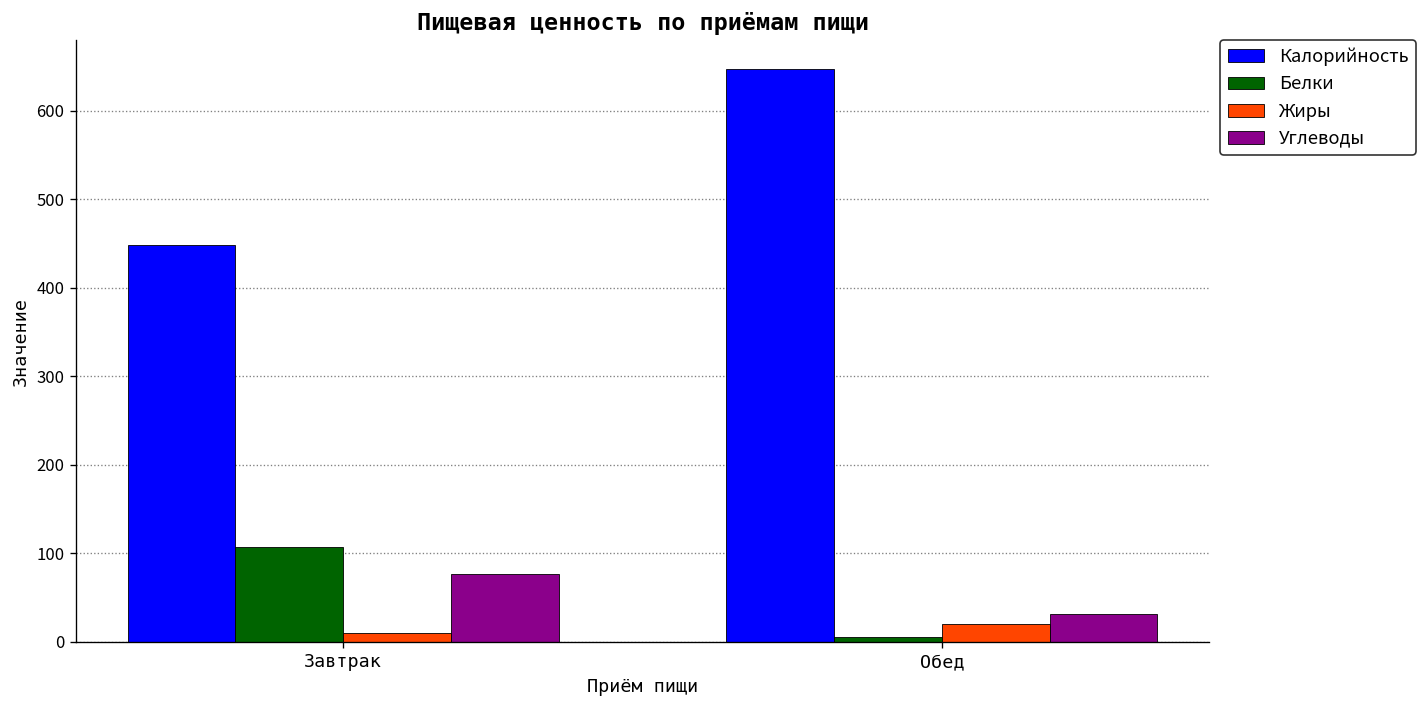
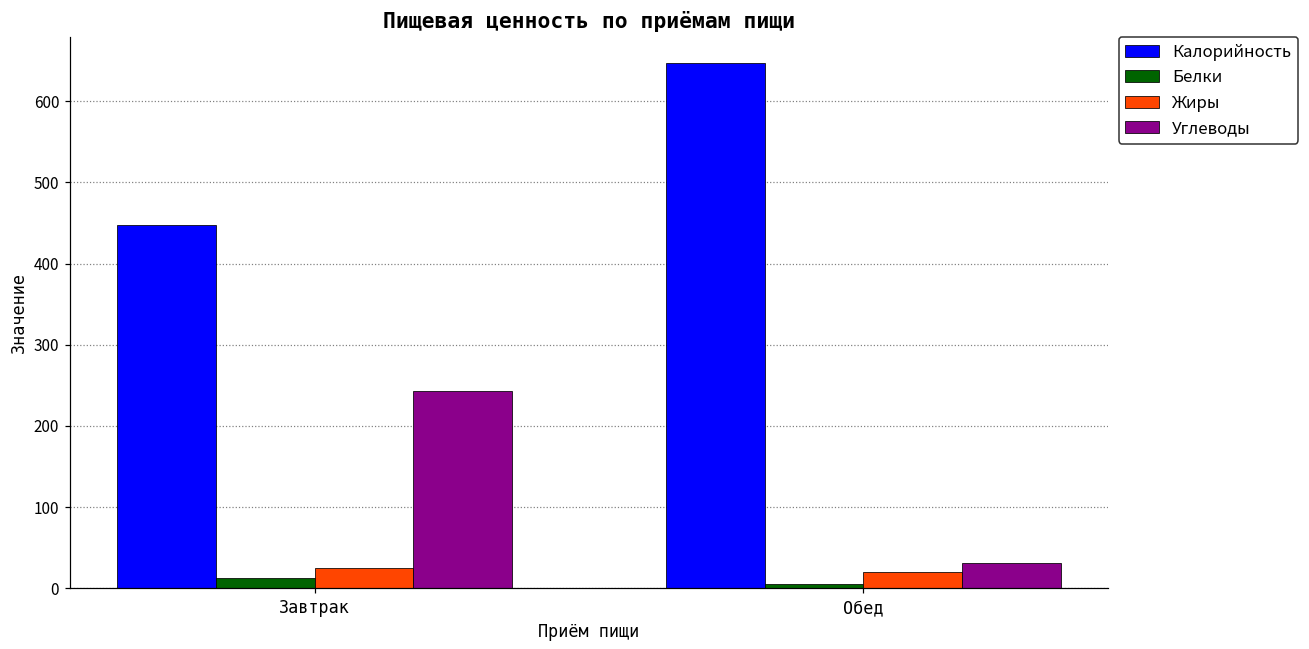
Белки, Завтрак: 110 -> 10
Жиры, Завтрак: 10 -> 20
Углеводы, Завтрак: 80 -> 240
